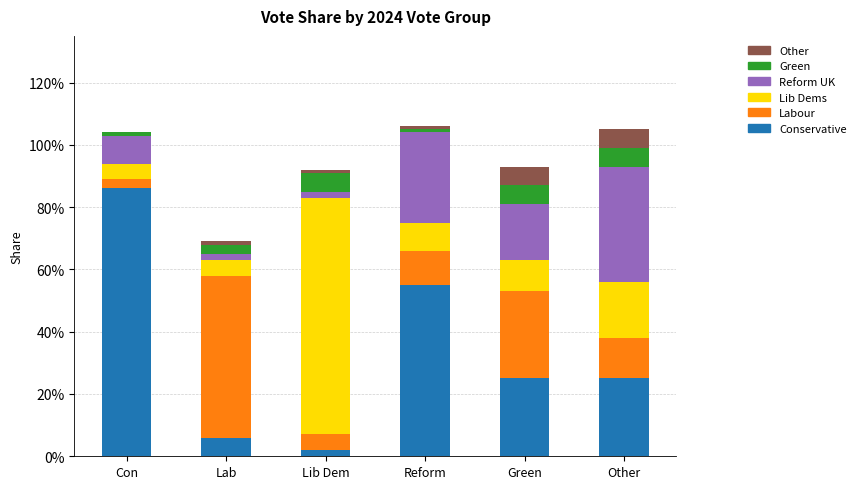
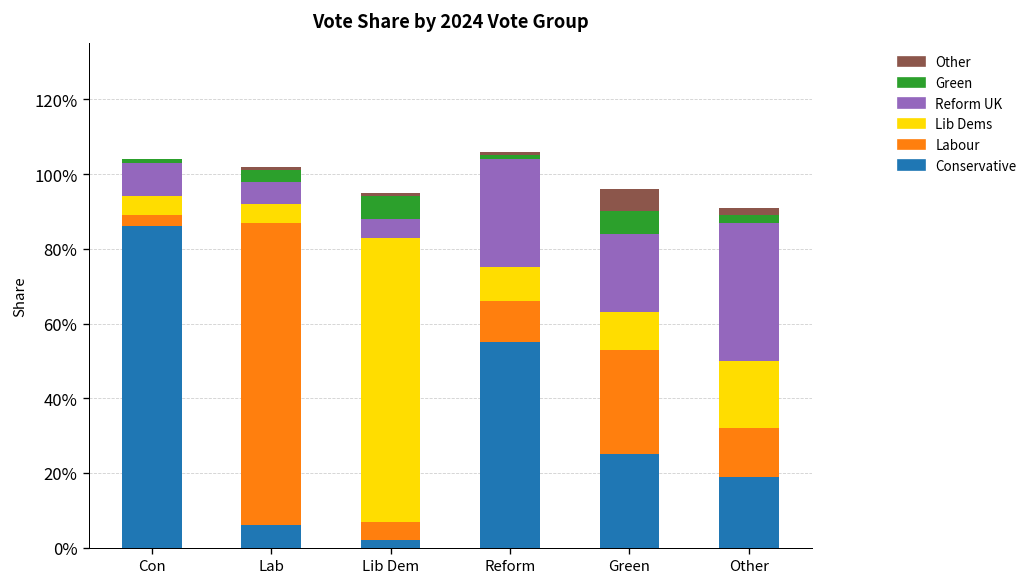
Labour, Lab: 52% -> 81%
Reform UK, Lab: 2% -> 6%
Reform UK, Lib Dem: 2% -> 5%
Reform UK, Green: 18% -> 21%
Conservative, Other: 25% -> 19%
Green, Other: 6% -> 2%
Other, Other: 6% -> 2%
